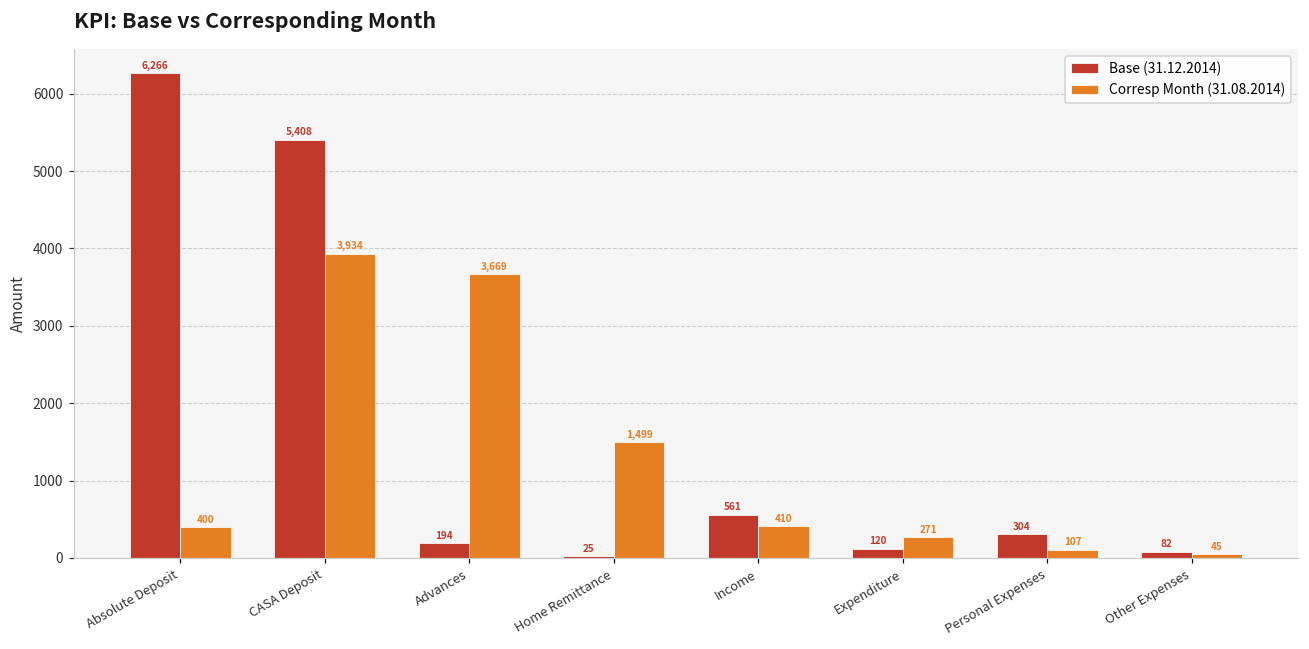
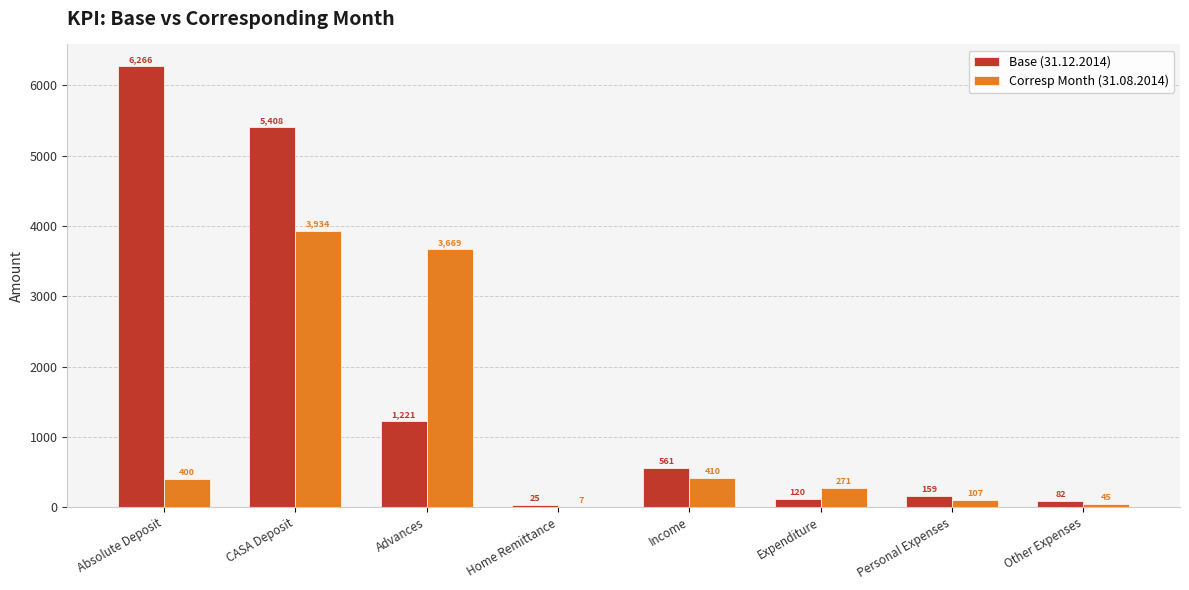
Base (31.12.2014), Advances: 194 -> 1,221
Corresp Month (31.08.2014), Home Remittance: 1,499 -> 7
Base (31.12.2014), Personal Expenses: 304 -> 159
